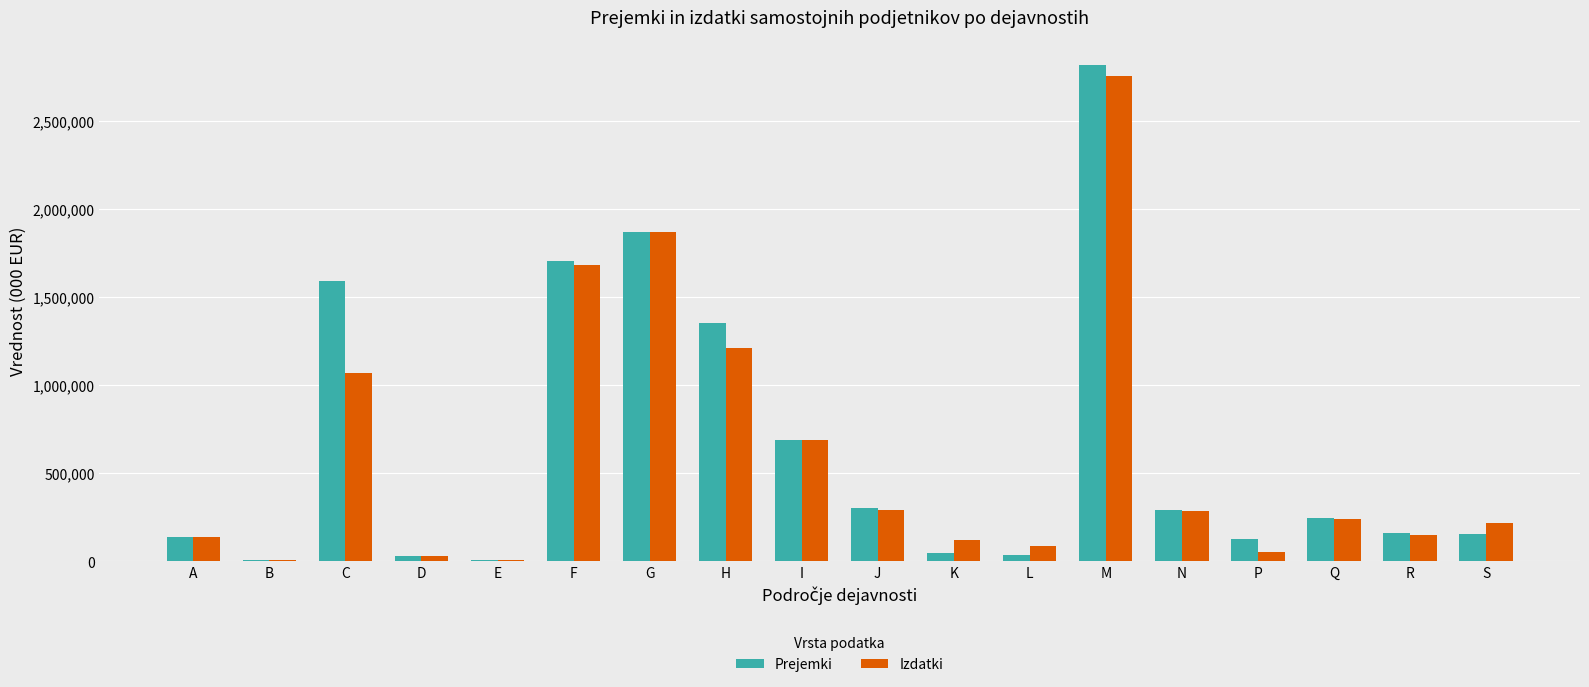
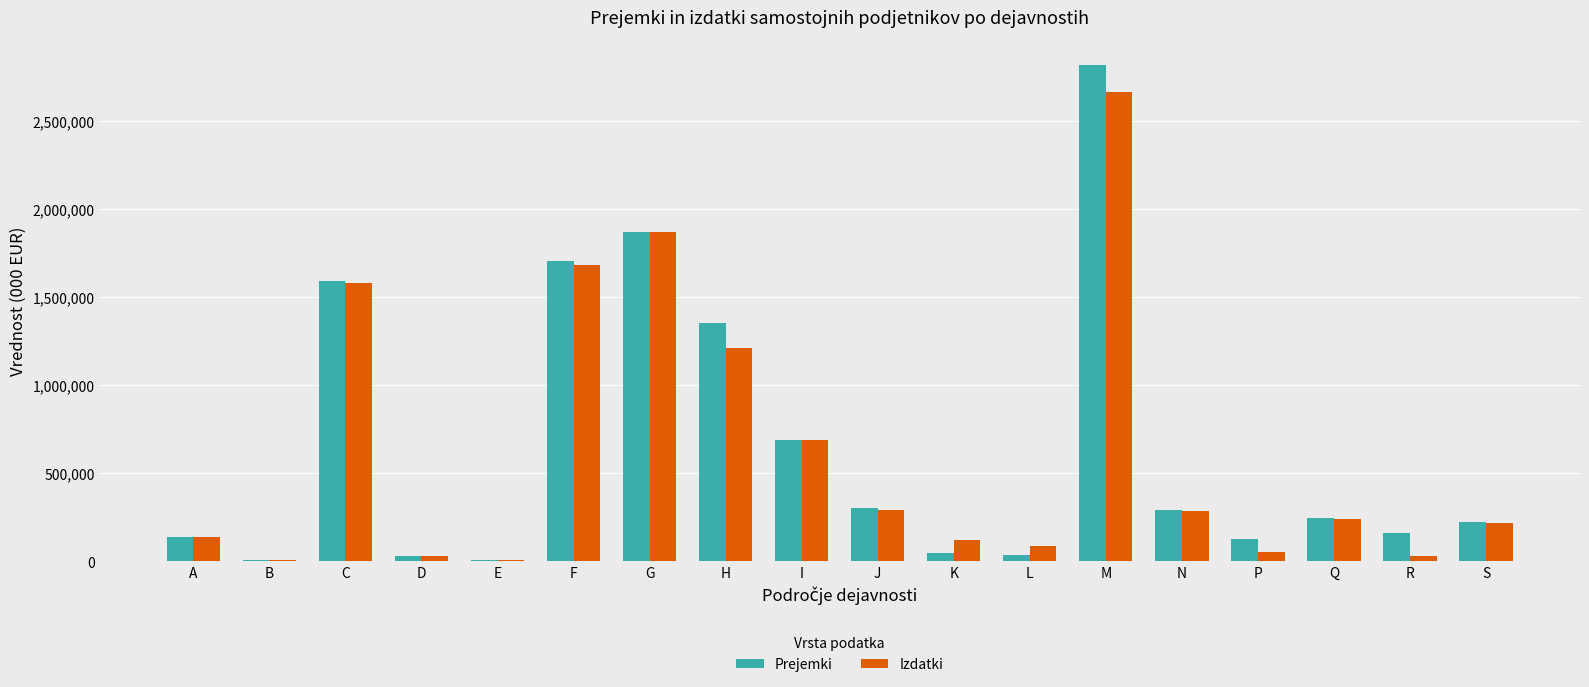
Izdatki, C: 1,070,000 -> 1,580,000
Izdatki, M: 2,750,000 -> 2,660,000
Izdatki, R: 150,000 -> 30,000
Prejemki, S: 160,000 -> 220,000
